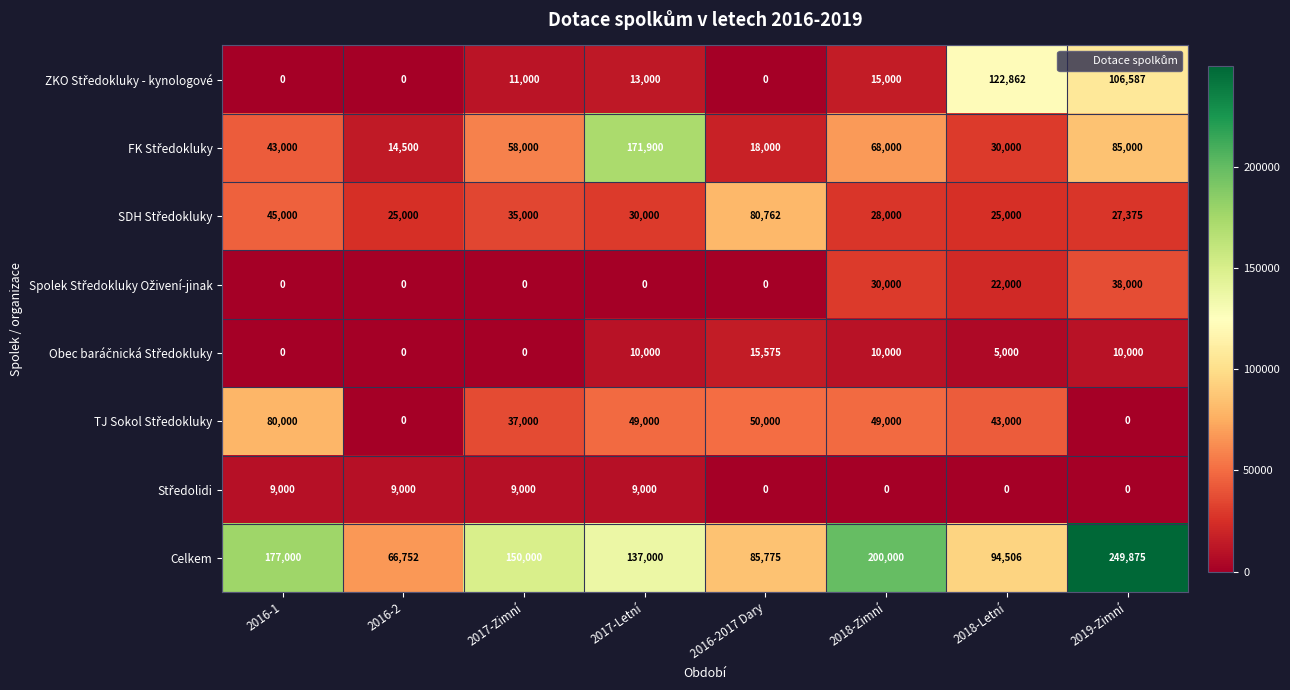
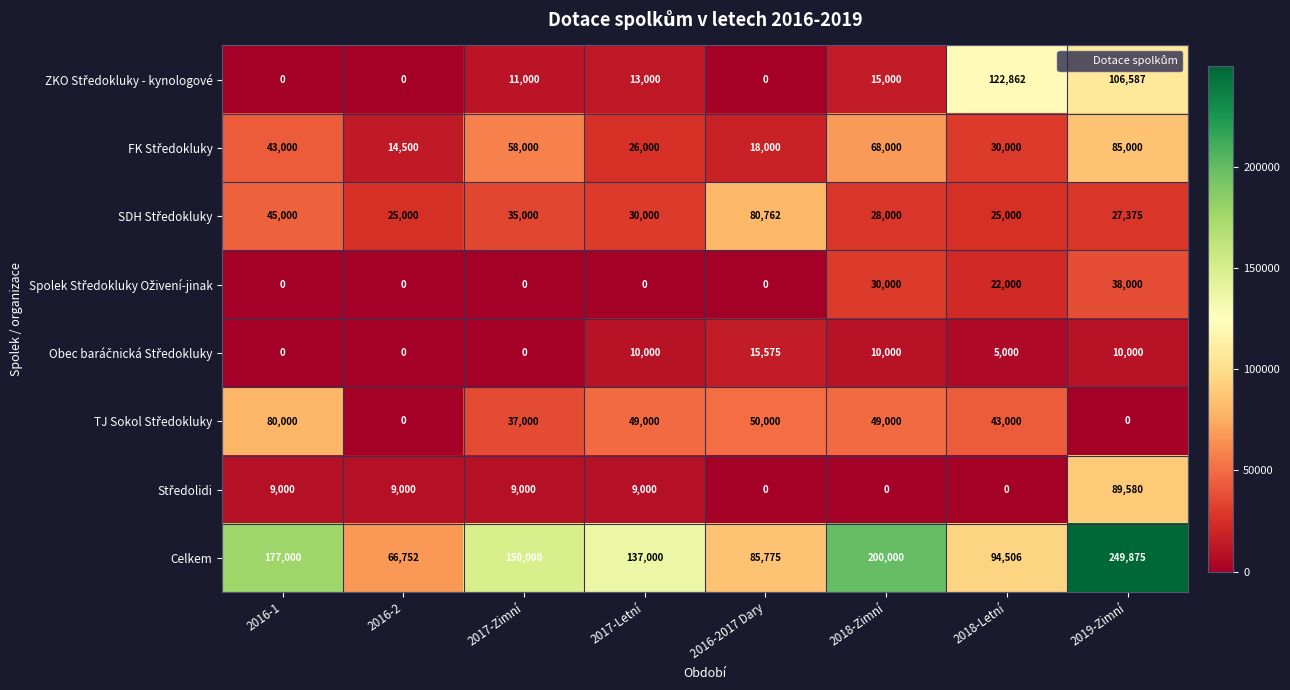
FK Středokluky, 2017-Letní: 171,900 -> 26,000
Středolidi, 2019-Zimní: 0 -> 89,580
